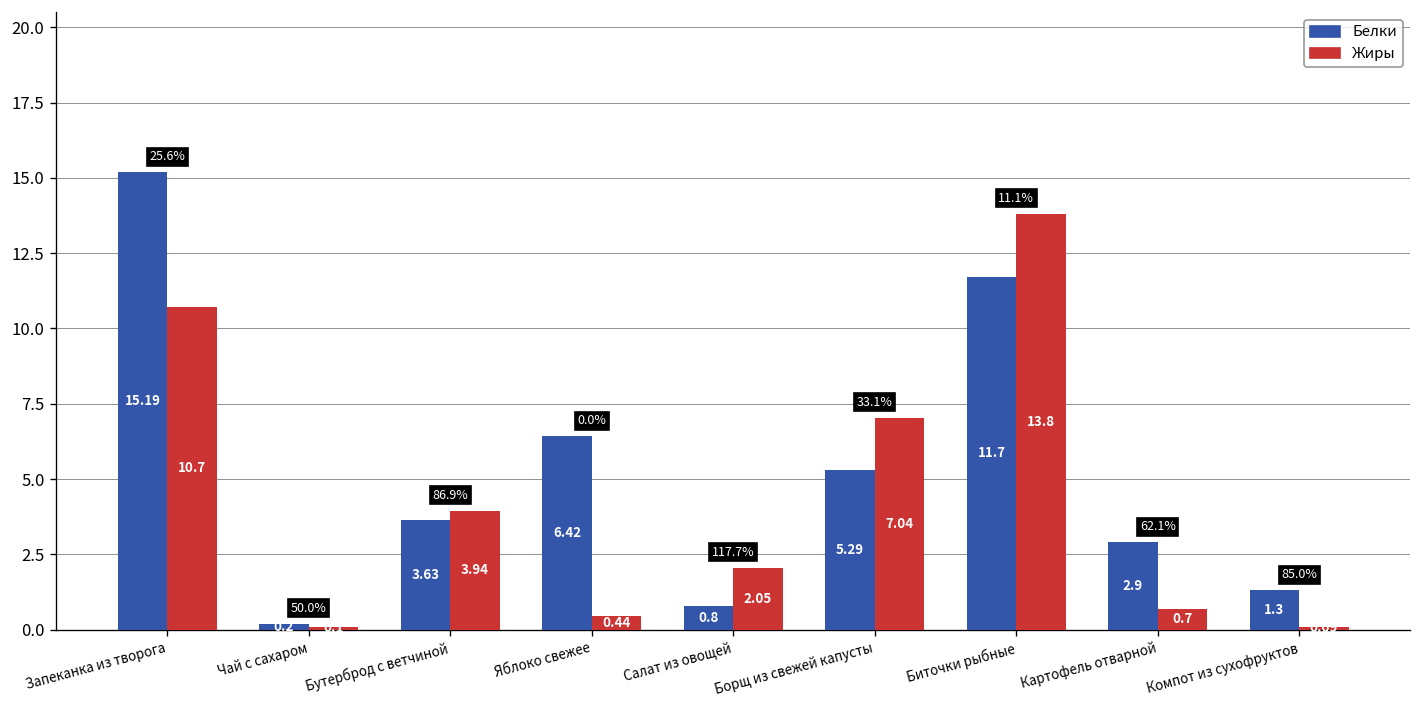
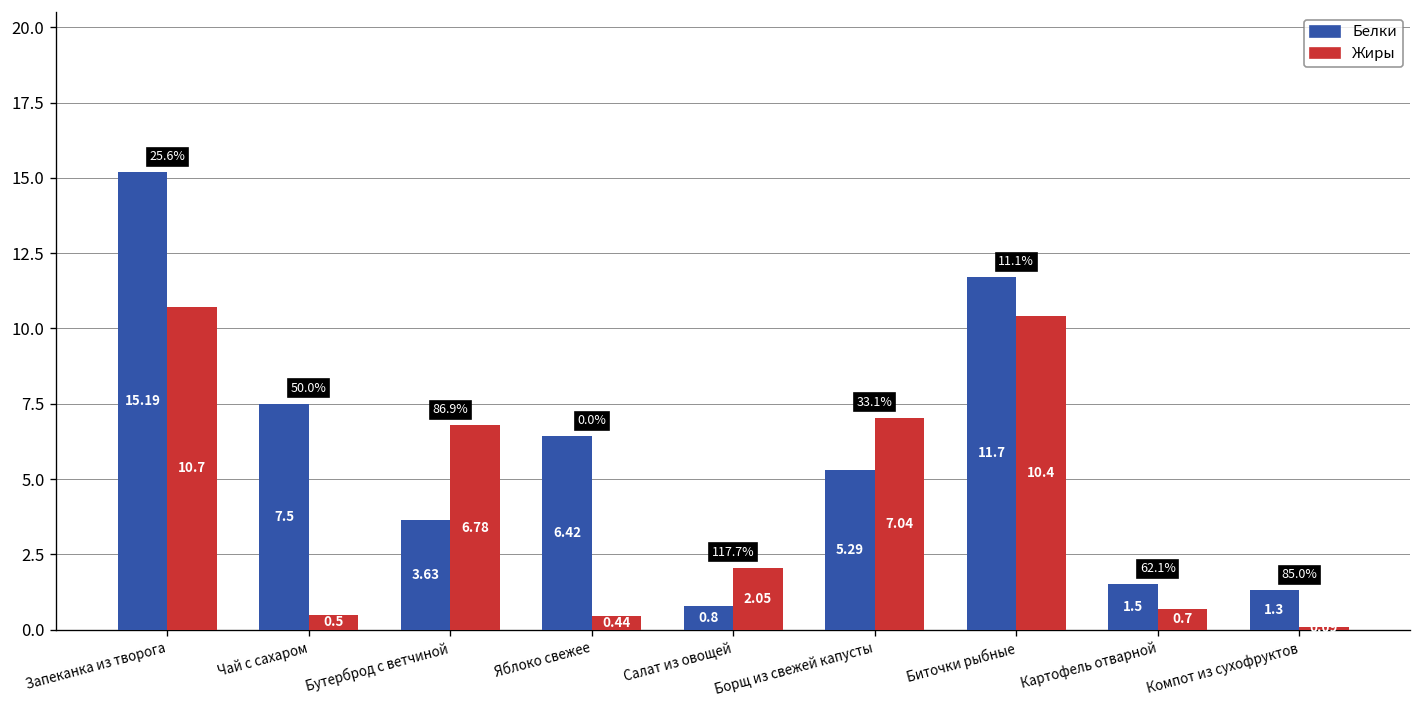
Белки, Чай с сахаром: 0.2 -> 7.5
Жиры, Чай с сахаром: 0.1 -> 0.5
Жиры, Бутерброд с ветчиной: 3.94 -> 6.78
Жиры, Биточки рыбные: 13.8 -> 10.4
Белки, Картофель отварной: 2.9 -> 1.5
